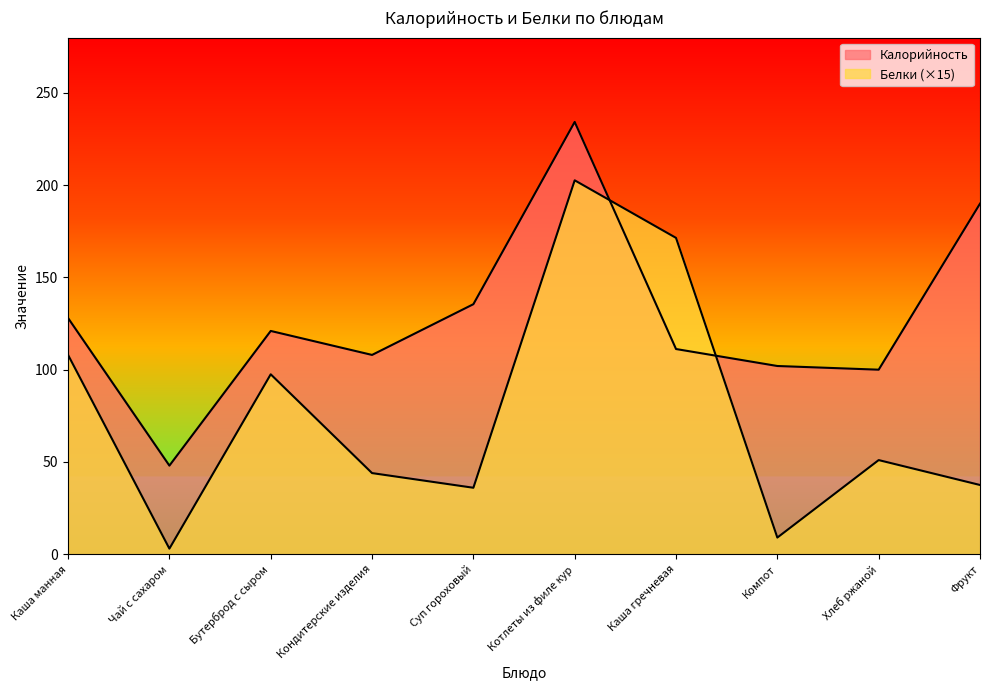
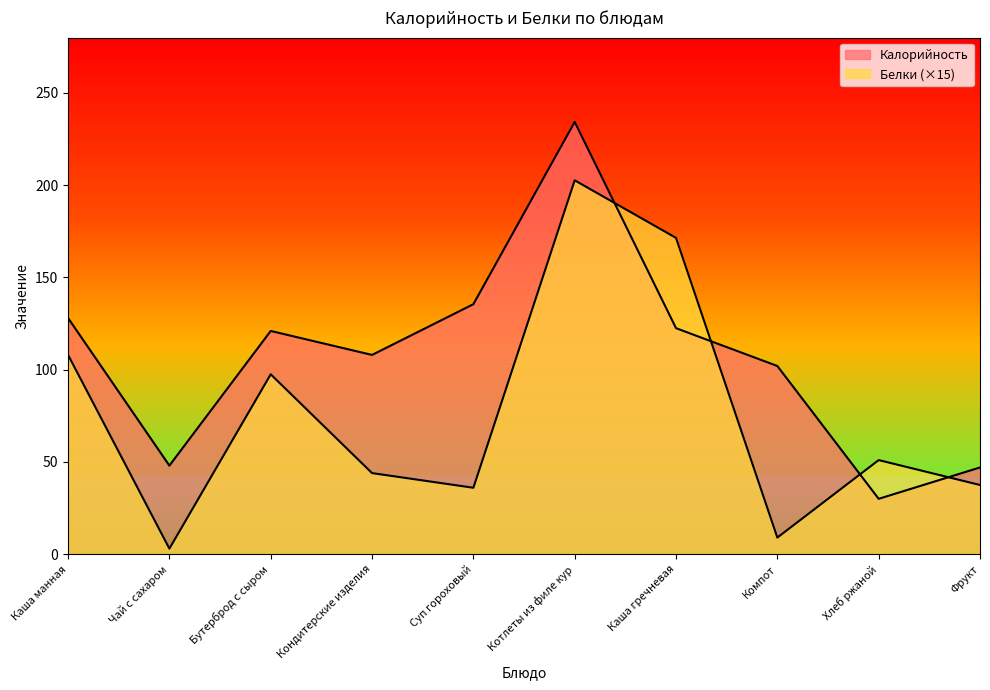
Калорийность, Каша гречневая: 111 -> 123
Калорийность, Хлеб ржаной: 100 -> 30
Калорийность, Фрукт: 190 -> 47
